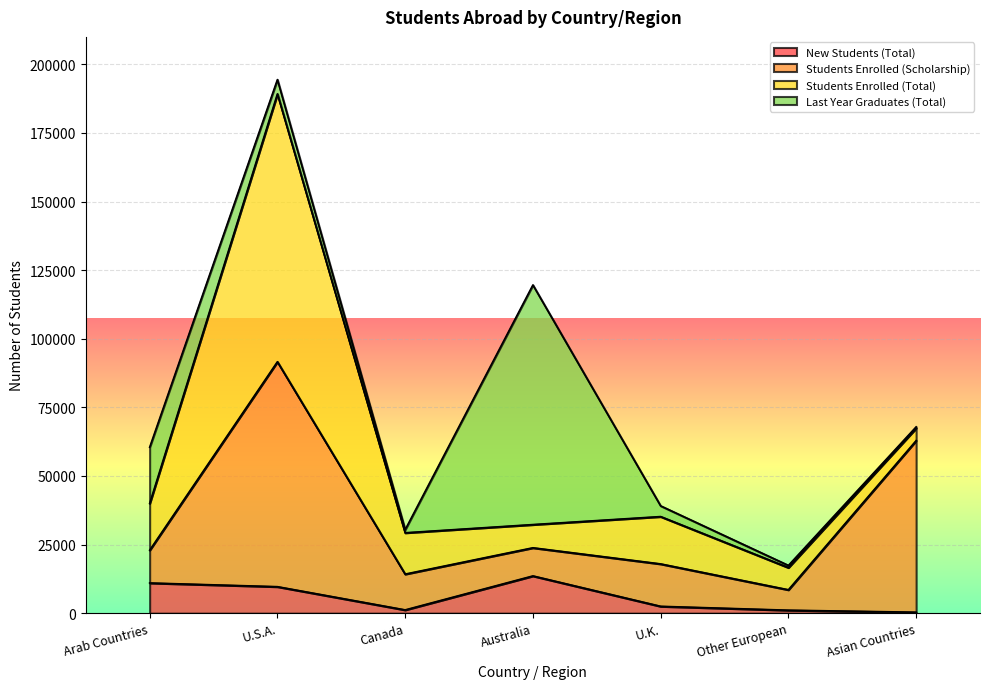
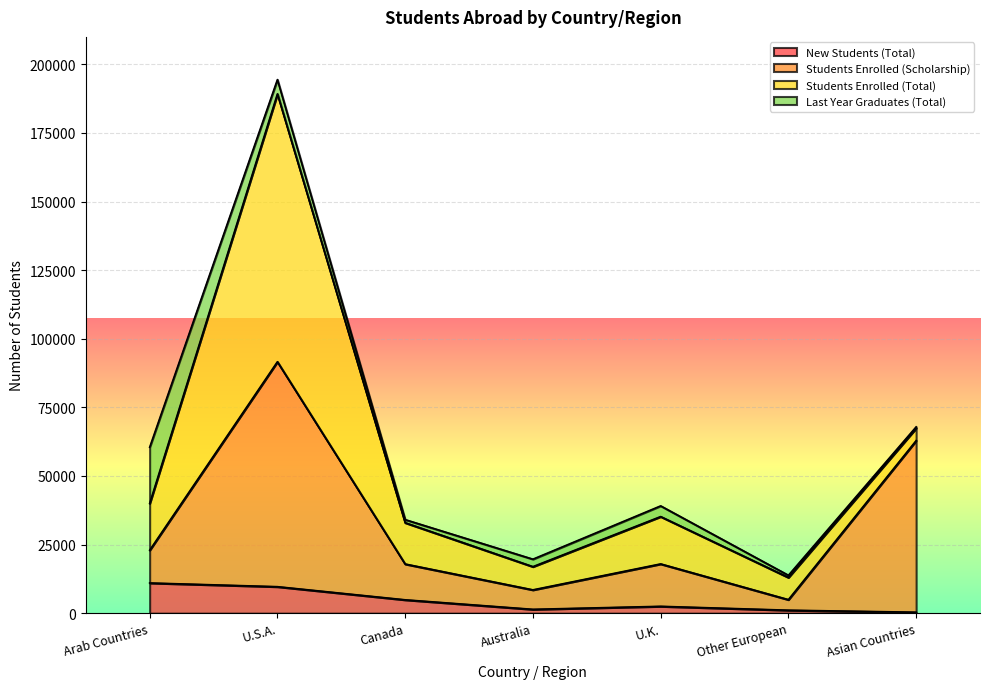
New Students (Total), Canada: 1000 -> 5000
New Students (Total), Australia: 14000 -> 1000
Students Enrolled (Scholarship), Australia: 10000 -> 7000
Last Year Graduates (Total), Australia: 87000 -> 3000
Students Enrolled (Scholarship), Other European: 7000 -> 4000
